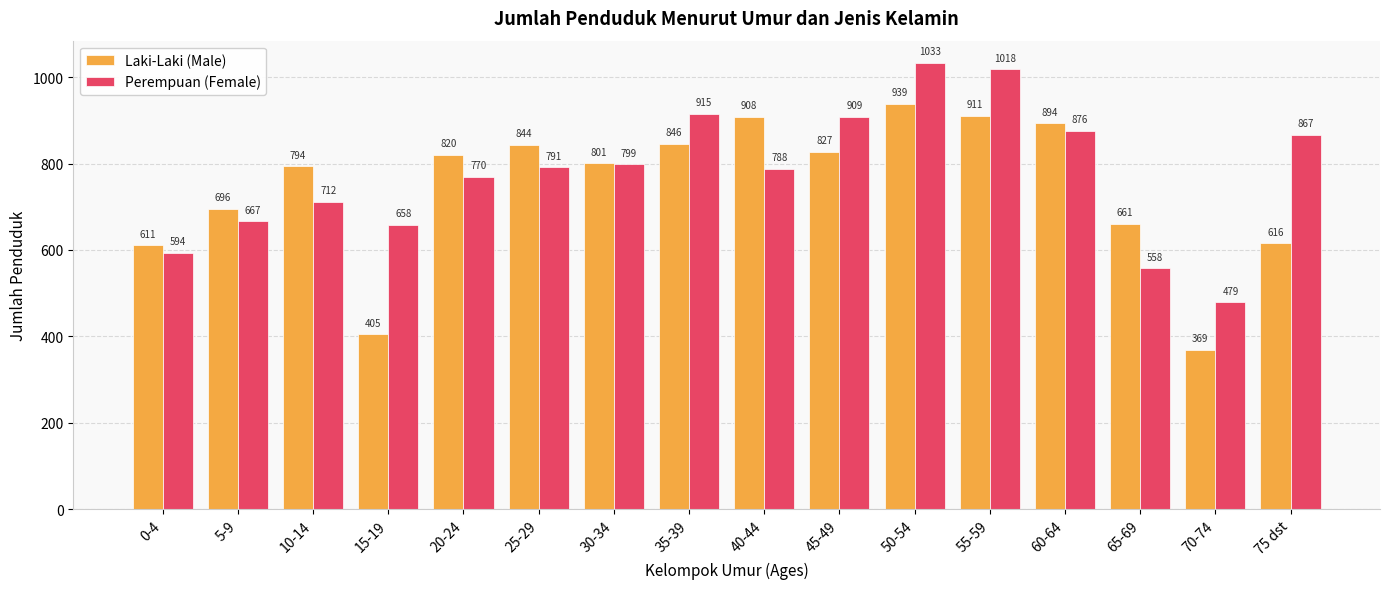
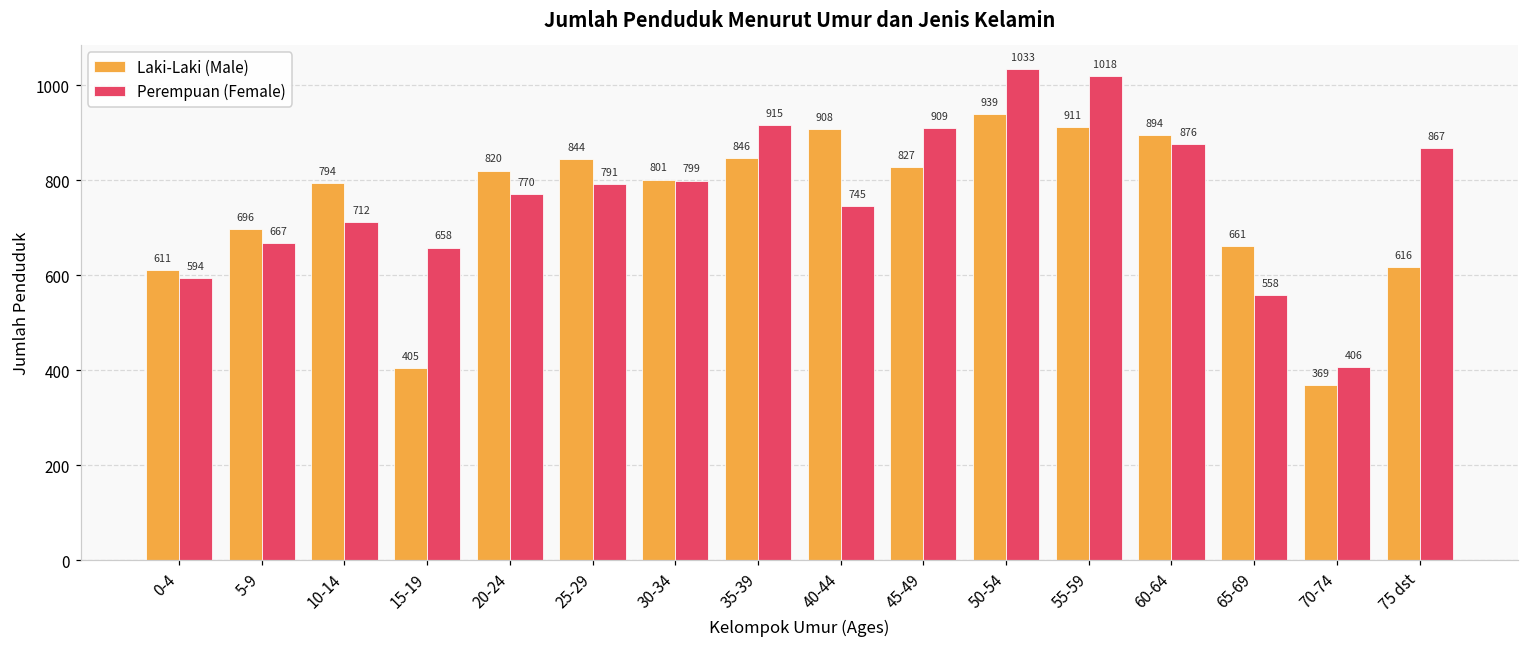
Perempuan (Female), 40-44: 788 -> 745
Perempuan (Female), 70-74: 479 -> 406
